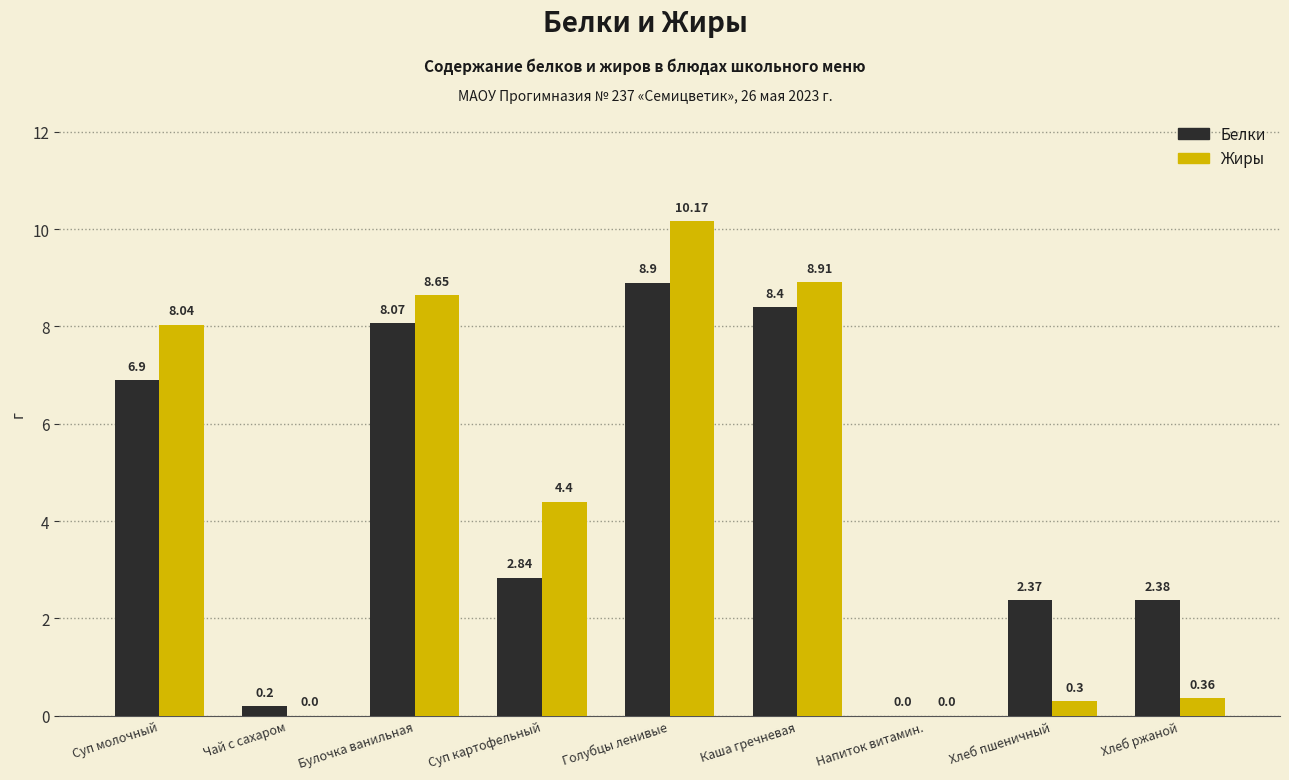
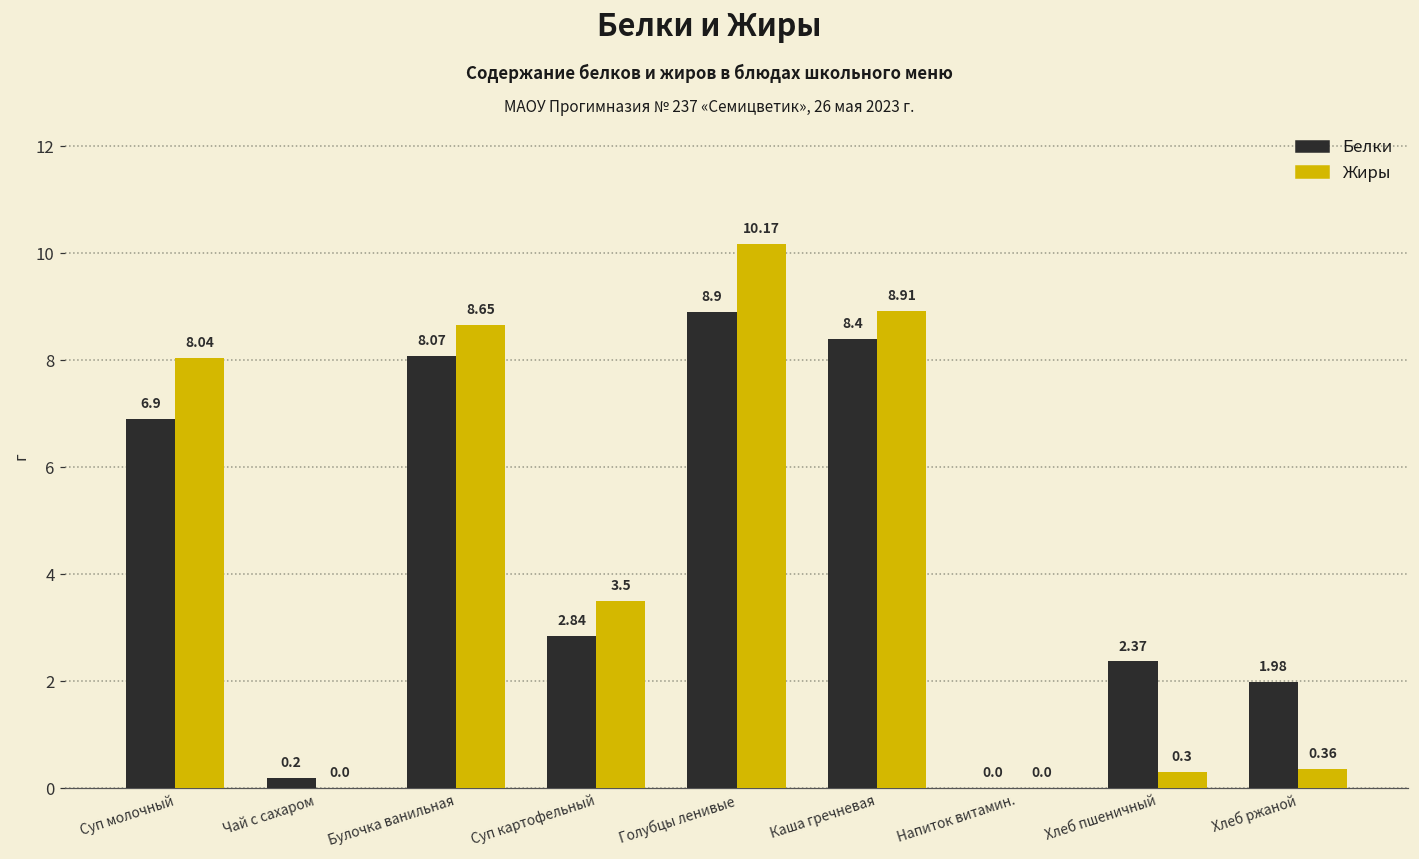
Жиры, Суп картофельный: 4.4 -> 3.5
Белки, Хлеб ржаной: 2.38 -> 1.98
